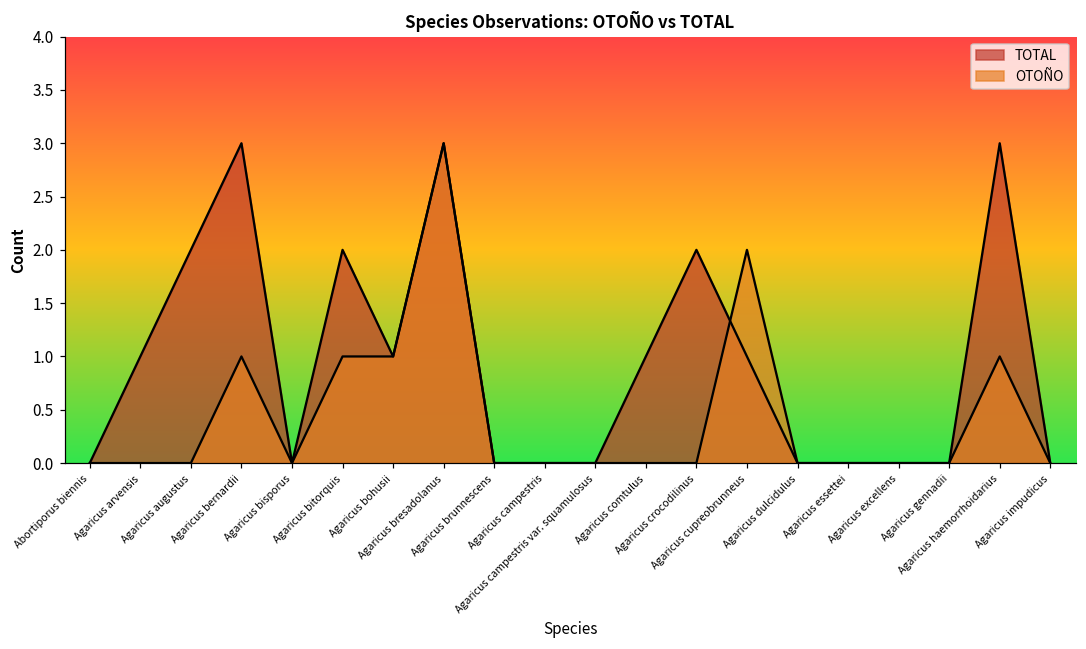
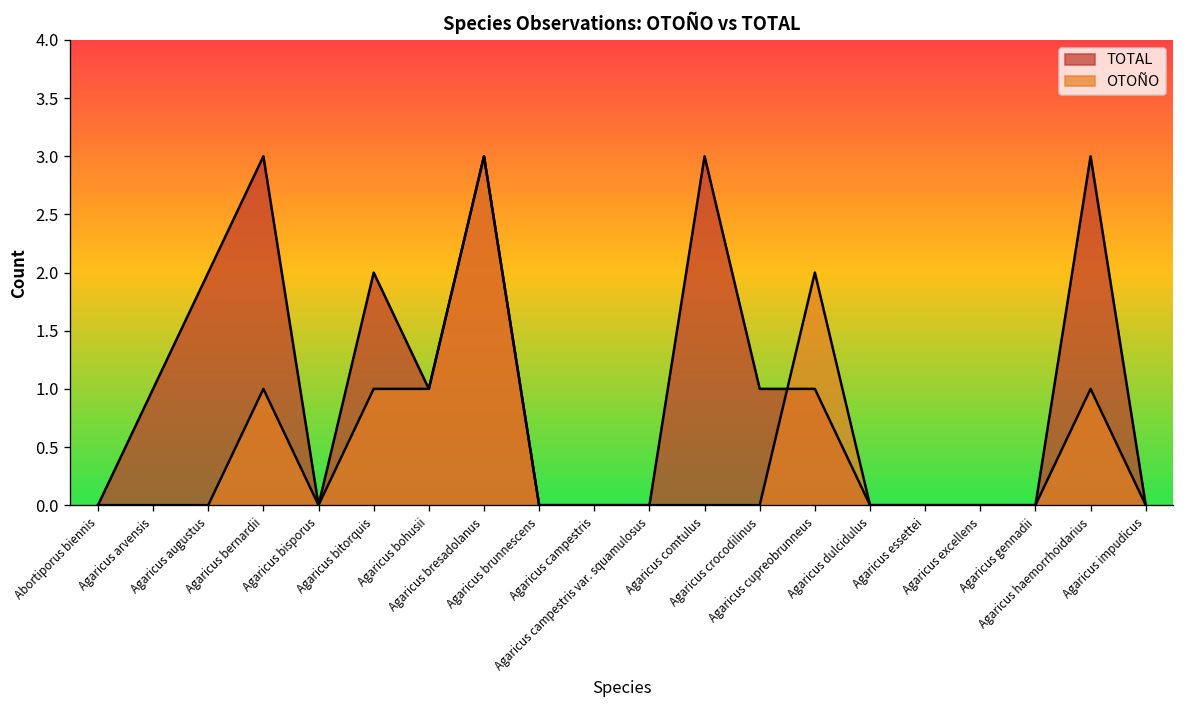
TOTAL, Agaricus comtulus: 1 -> 3
TOTAL, Agaricus crocodilinus: 2 -> 1
